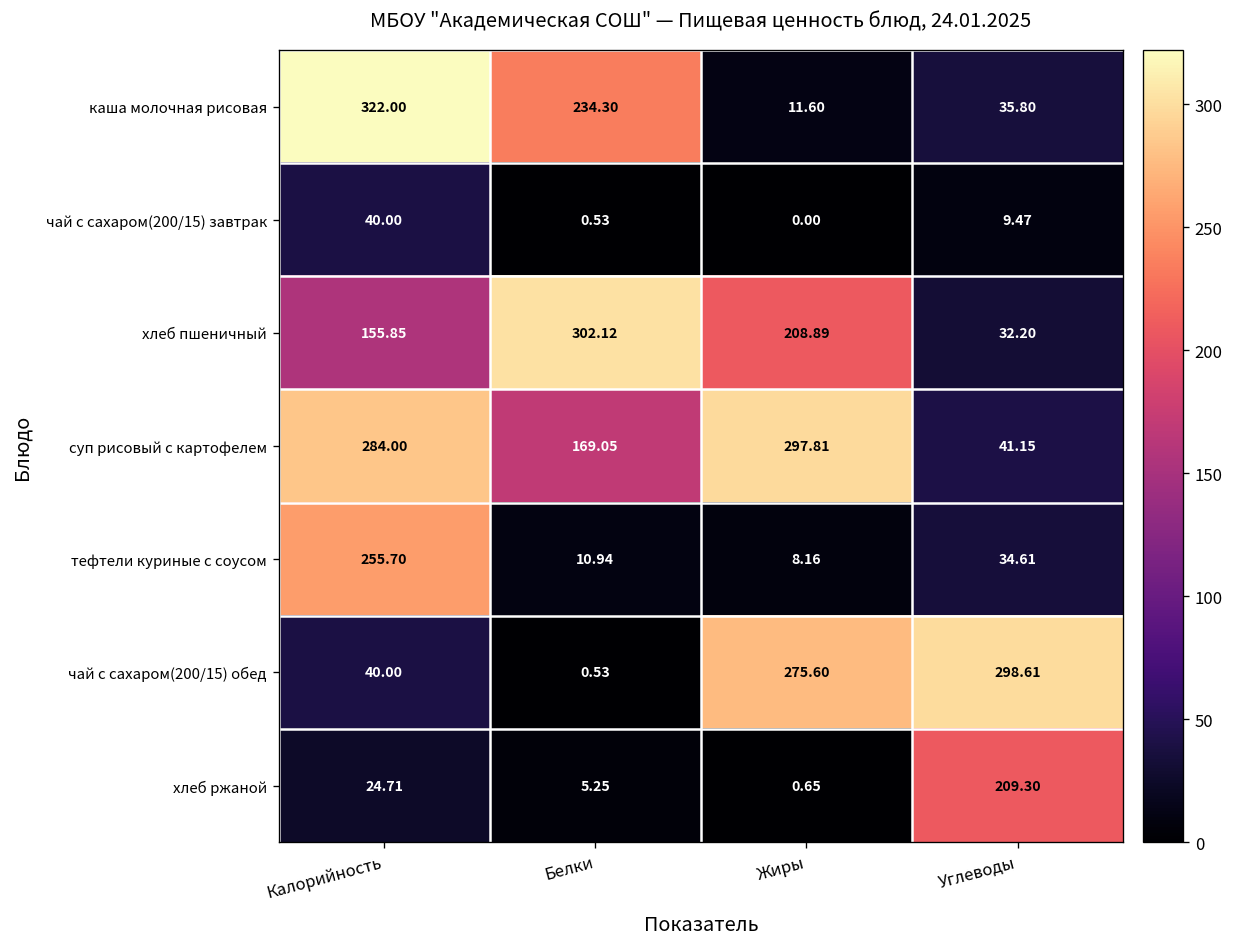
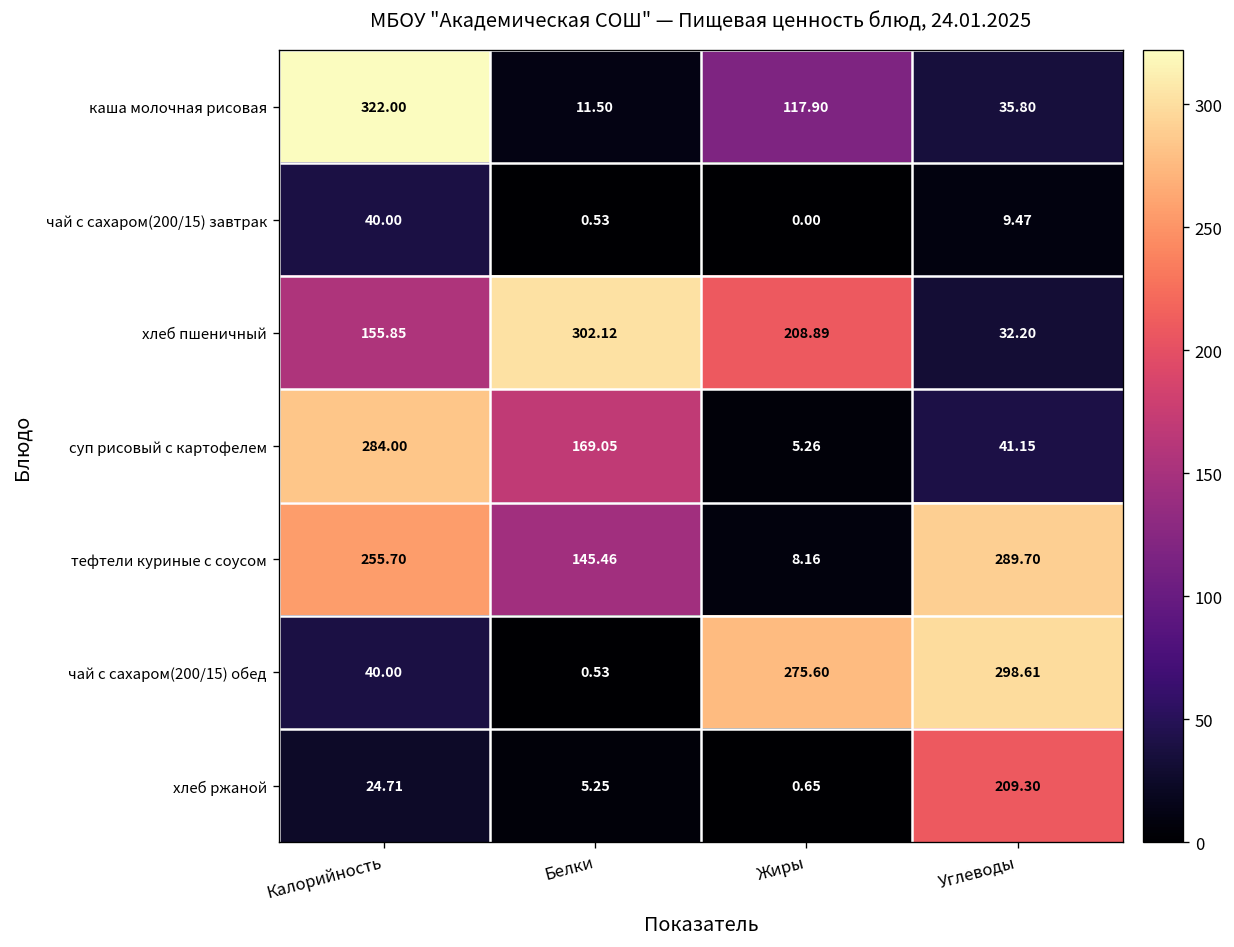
каша молочная рисовая, Белки: 234.30 -> 11.50
каша молочная рисовая, Жиры: 11.60 -> 117.90
суп рисовый с картофелем, Жиры: 297.81 -> 5.26
тефтели куриные с соусом, Белки: 10.94 -> 145.46
тефтели куриные с соусом, Углеводы: 34.61 -> 289.70
